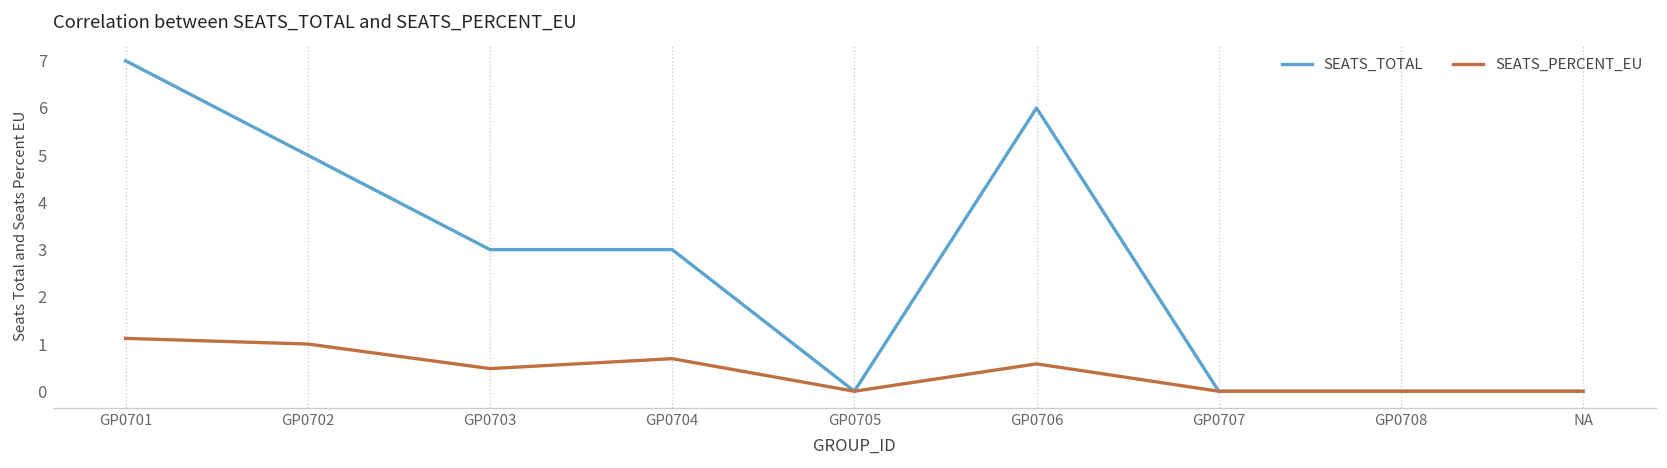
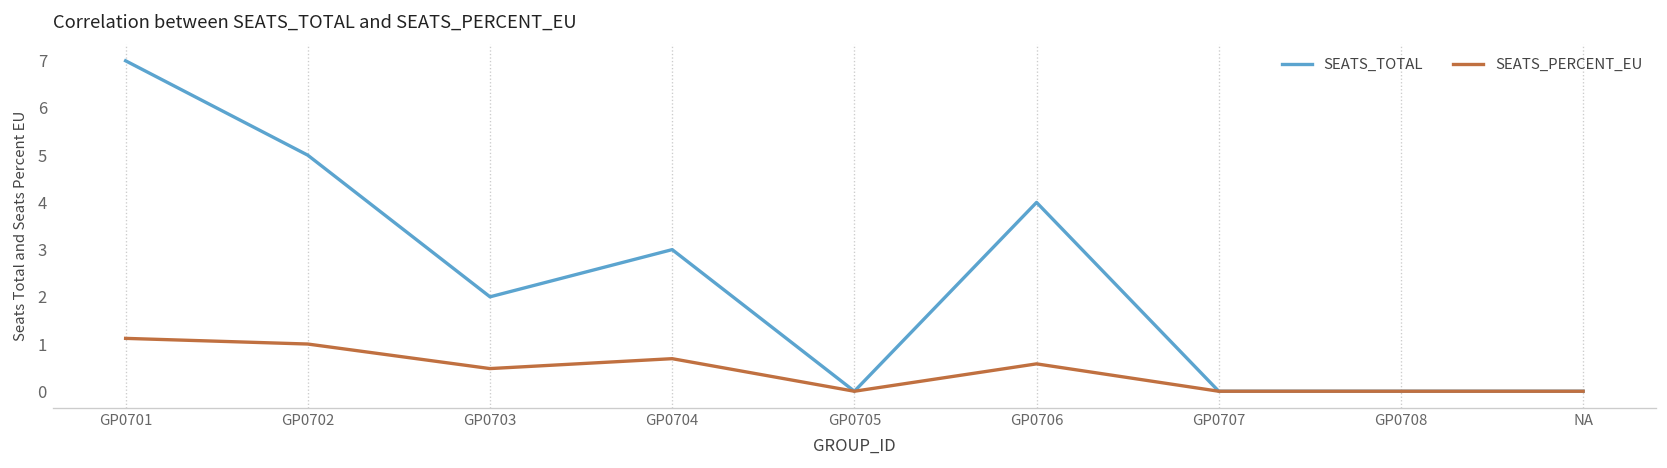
SEATS_TOTAL, GP0703: 3 -> 2
SEATS_TOTAL, GP0706: 6 -> 4
